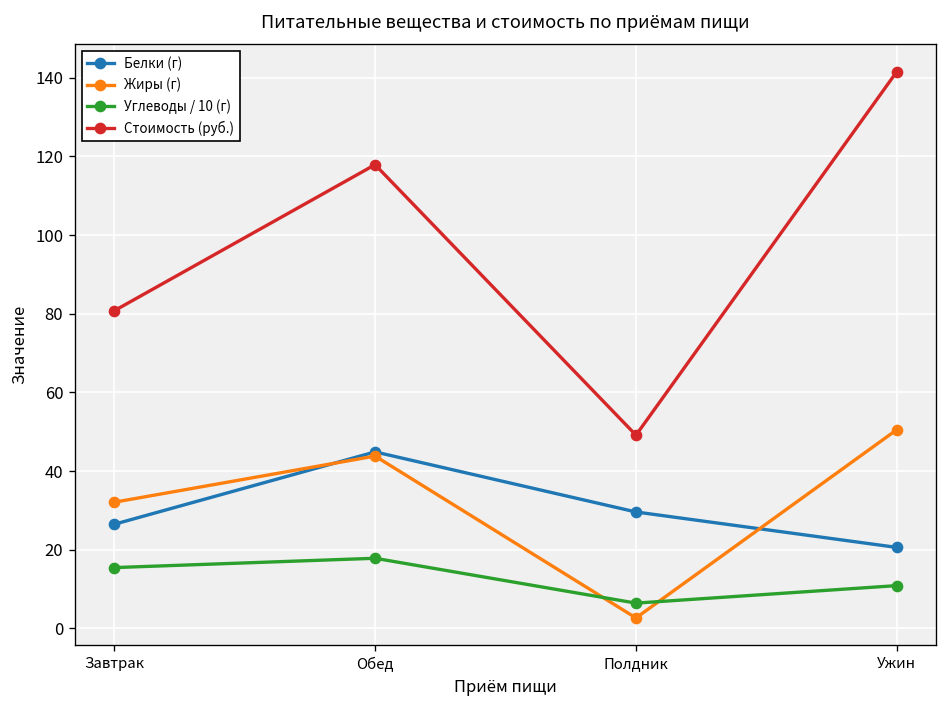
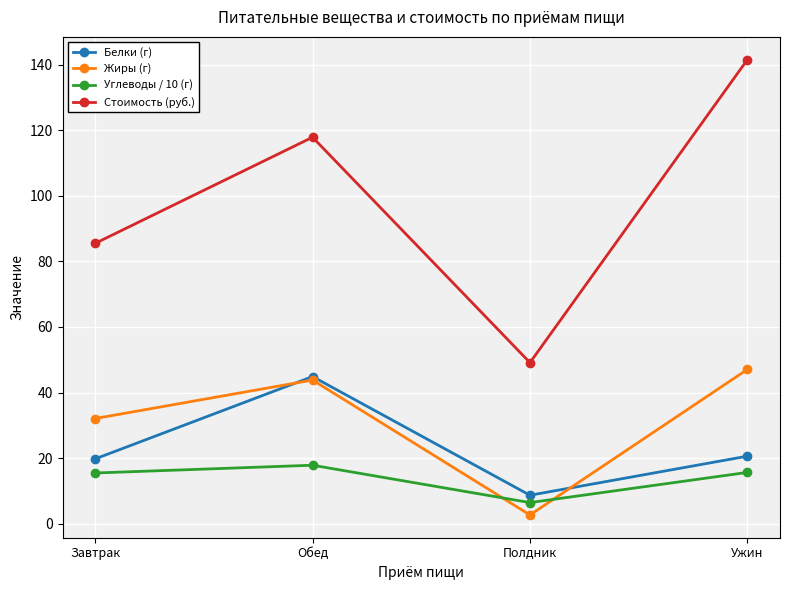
Белки (г), Завтрак: 26 -> 20
Стоимость (руб.), Завтрак: 81 -> 86
Белки (г), Полдник: 30 -> 9
Жиры (г), Ужин: 51 -> 47
Углеводы / 10 (г), Ужин: 11 -> 16
